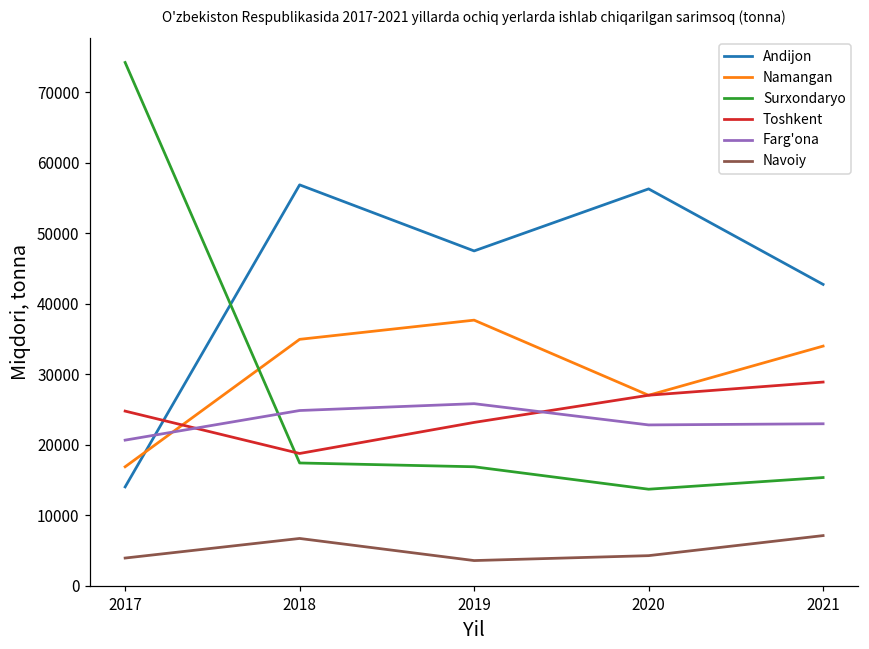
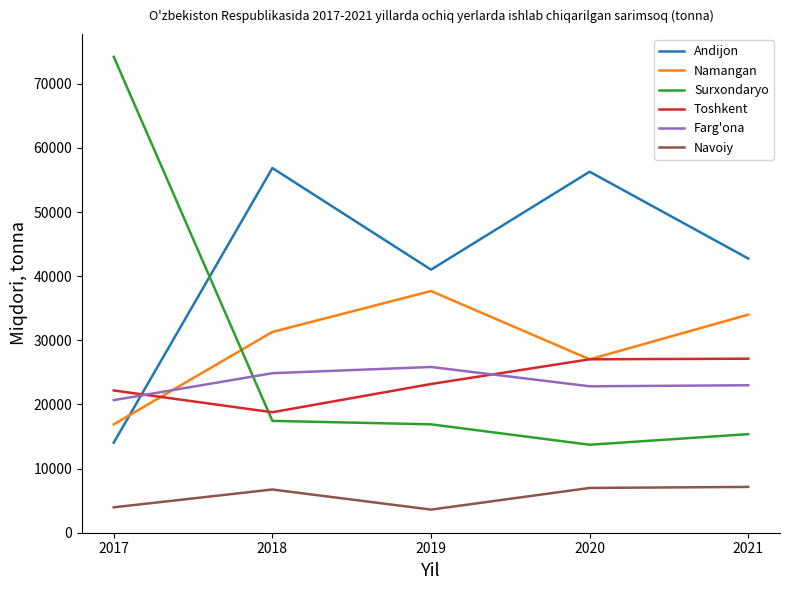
Toshkent, 2017: 25000 -> 22000
Namangan, 2018: 35000 -> 31000
Andijon, 2019: 47000 -> 41000
Navoiy, 2020: 4000 -> 7000
Toshkent, 2021: 29000 -> 27000
